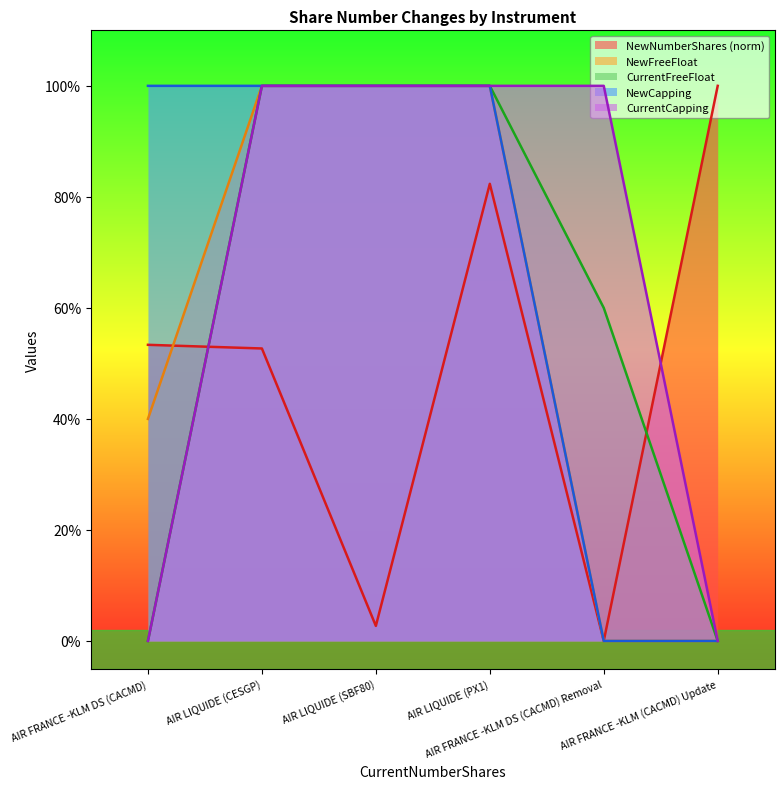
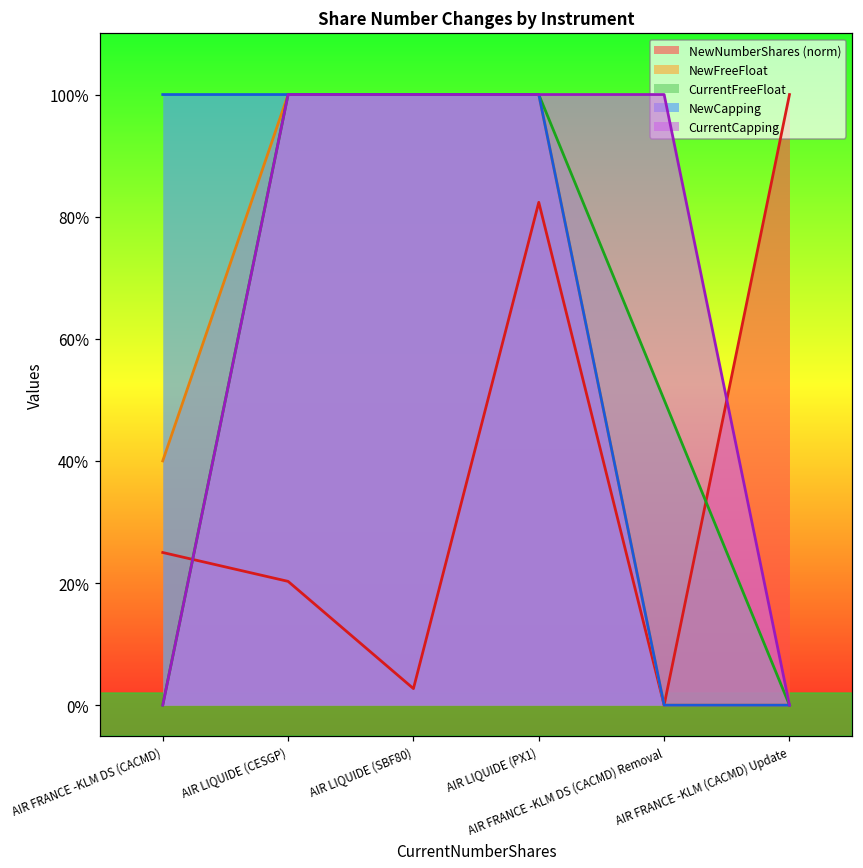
NewNumberShares (norm), AIR FRANCE -KLM DS (CACMD): 53% -> 25%
NewNumberShares (norm), AIR LIQUIDE (CESGP): 53% -> 20%
CurrentFreeFloat, AIR FRANCE -KLM DS (CACMD) Removal: 60% -> 50%
